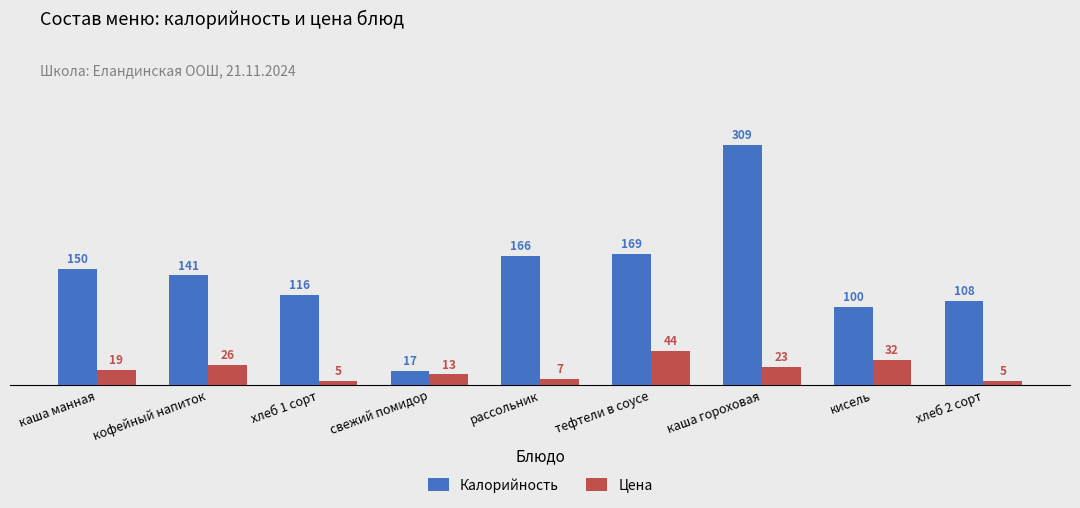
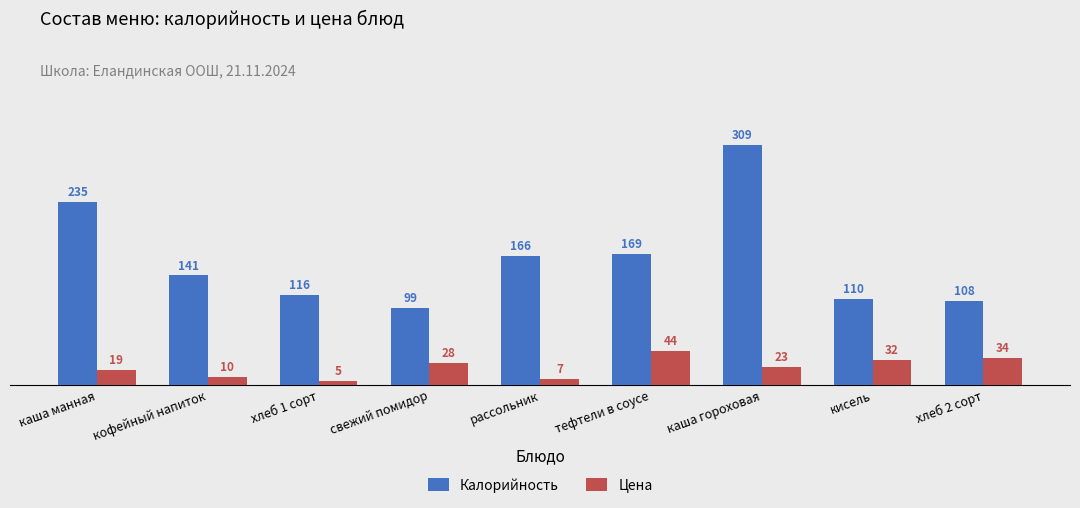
Калорийность, каша манная: 150 -> 235
Цена, кофейный напиток: 26 -> 10
Калорийность, свежий помидор: 17 -> 99
Цена, свежий помидор: 13 -> 28
Калорийность, кисель: 100 -> 110
Цена, хлеб 2 сорт: 5 -> 34
